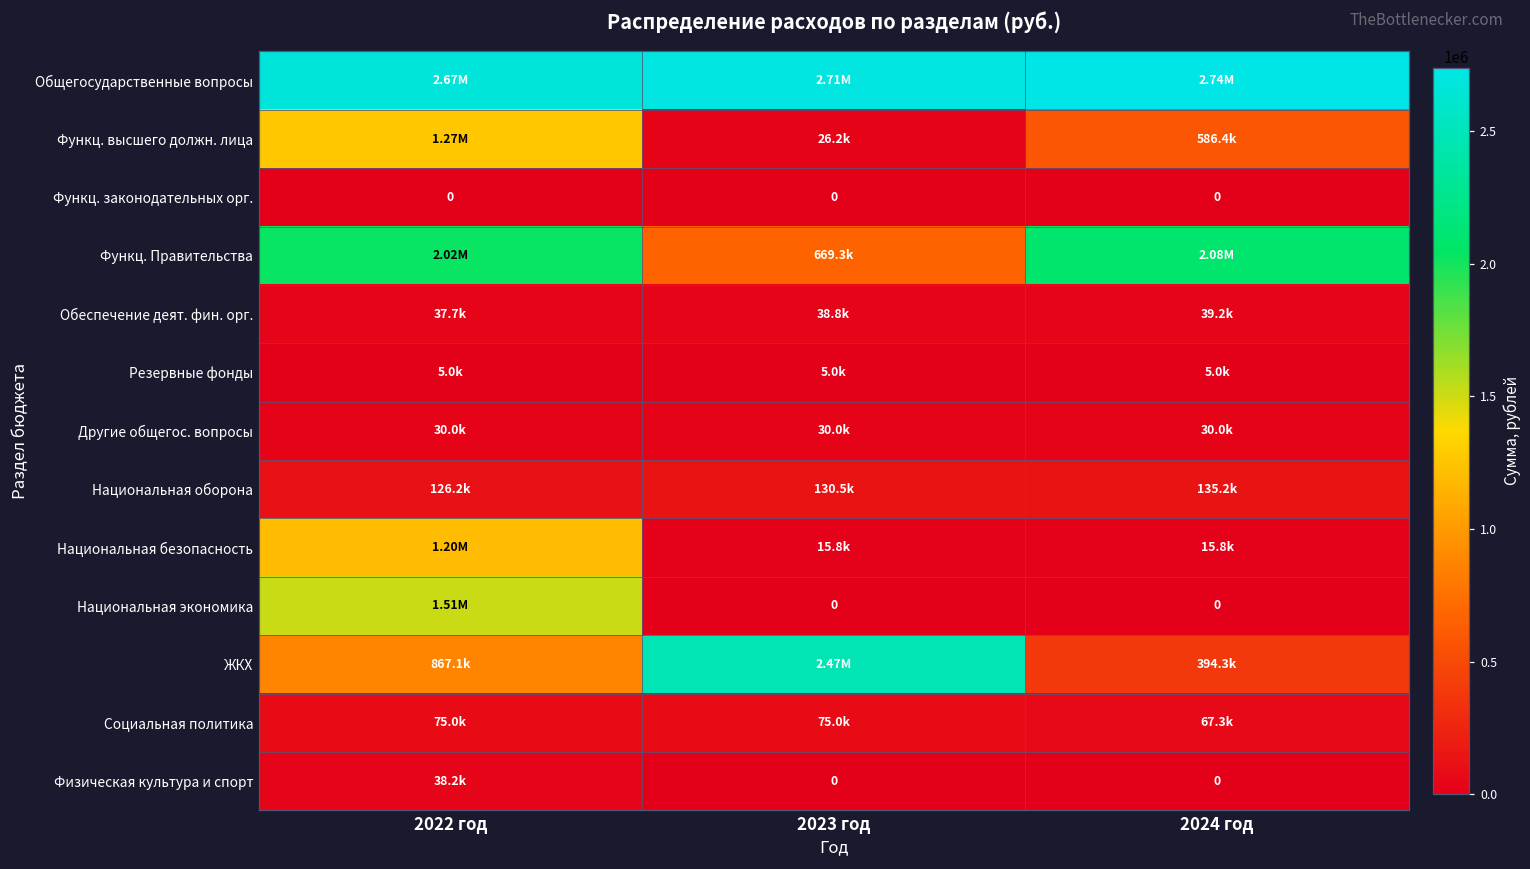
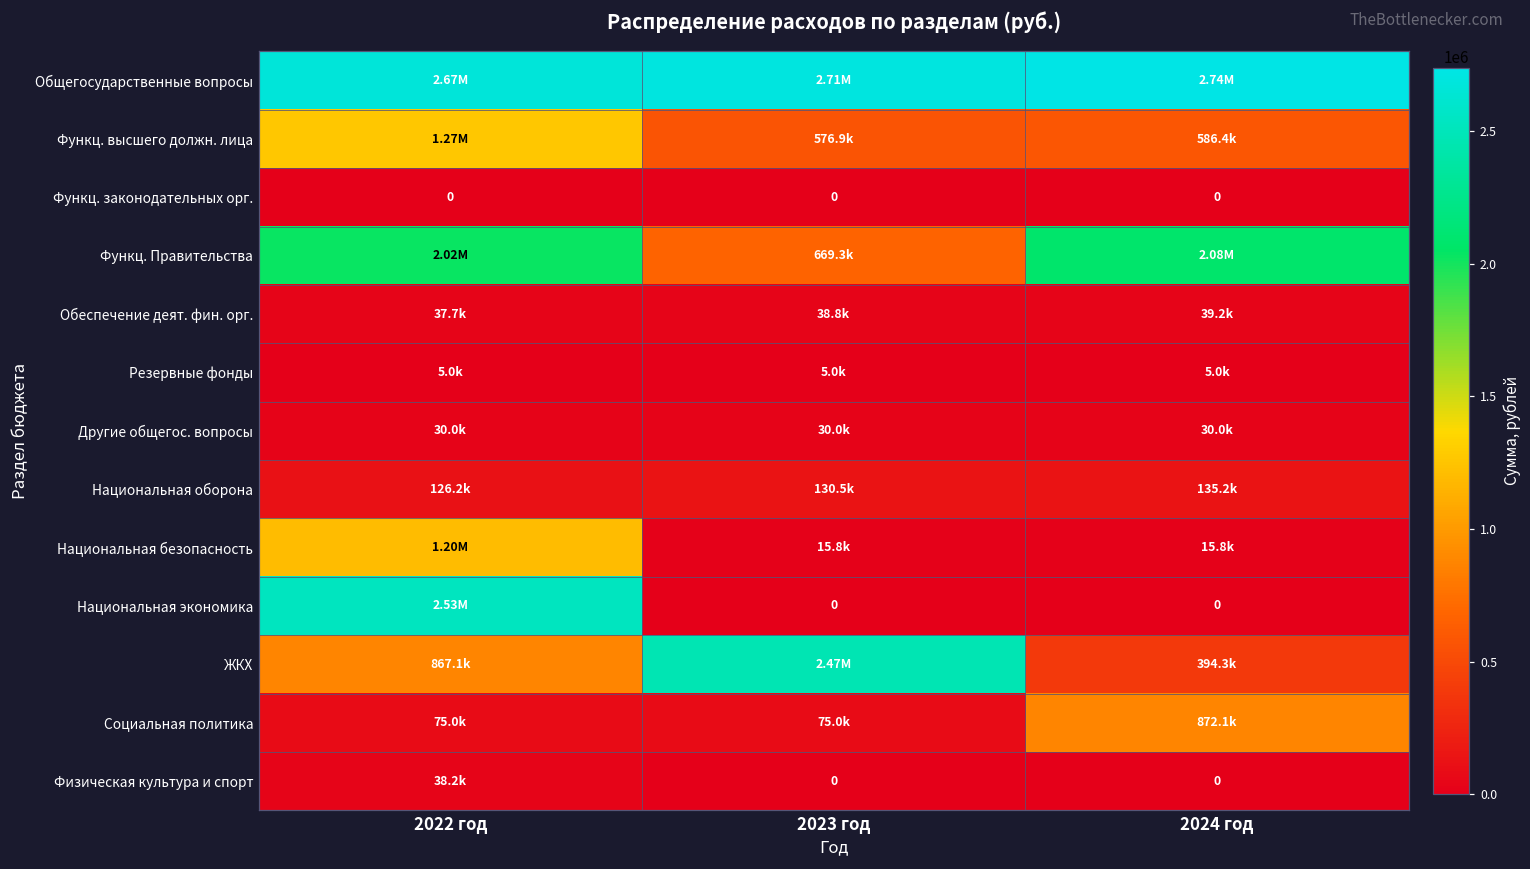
Функц. высшего должн. лица, 2023 год: 26.2k -> 576.9k
Национальная экономика, 2022 год: 1.51M -> 2.53M
Социальная политика, 2024 год: 67.3k -> 872.1k
